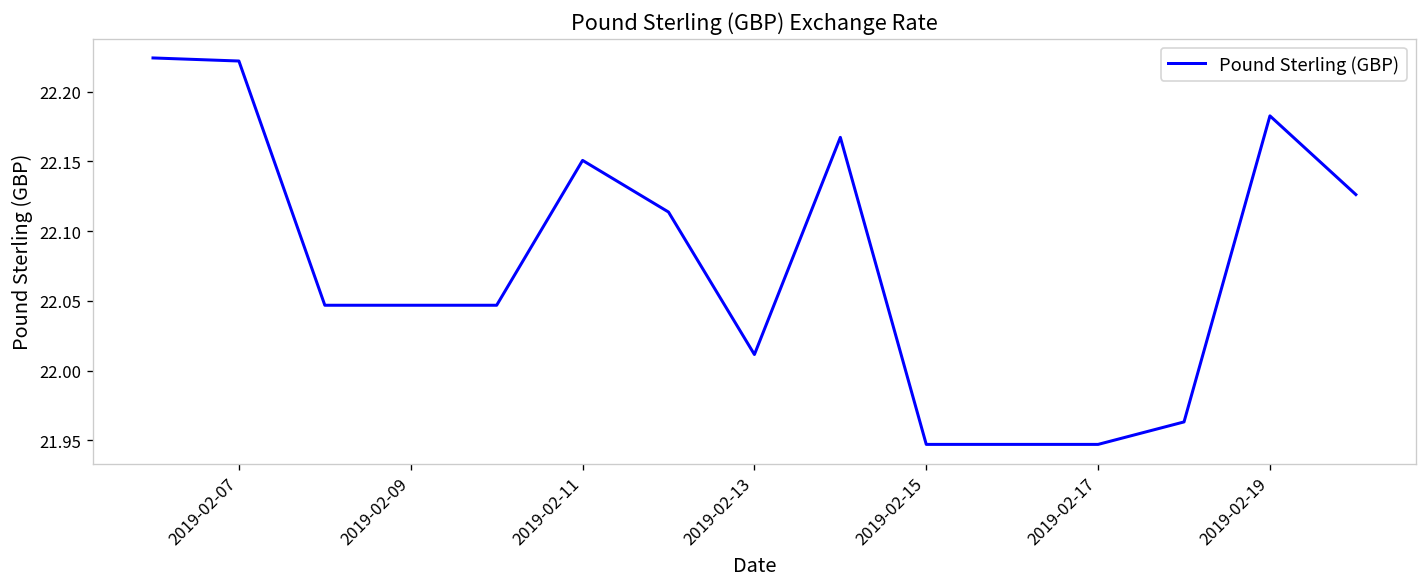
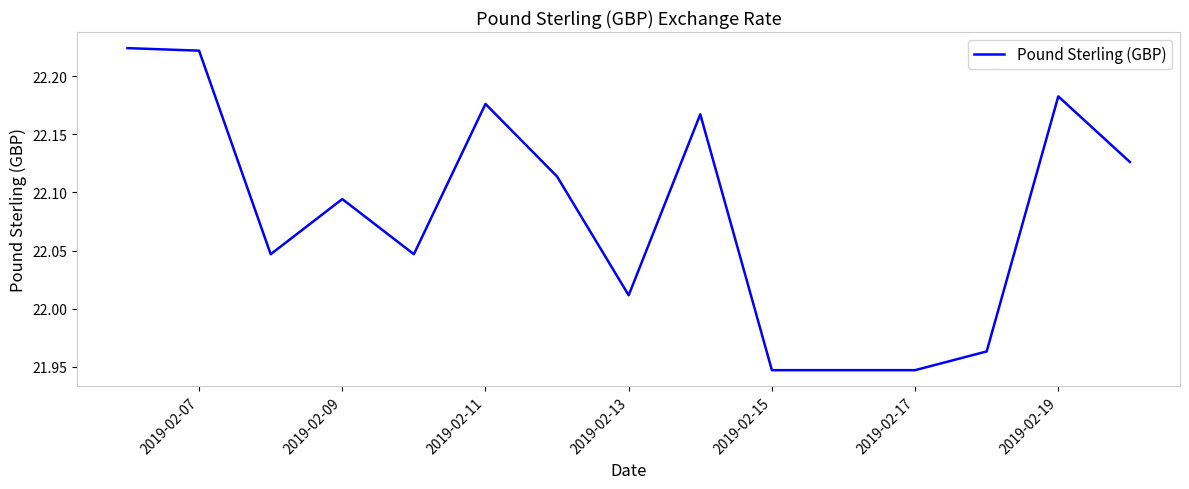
2019-02-09: 22.047 -> 22.094
2019-02-11: 22.151 -> 22.176
